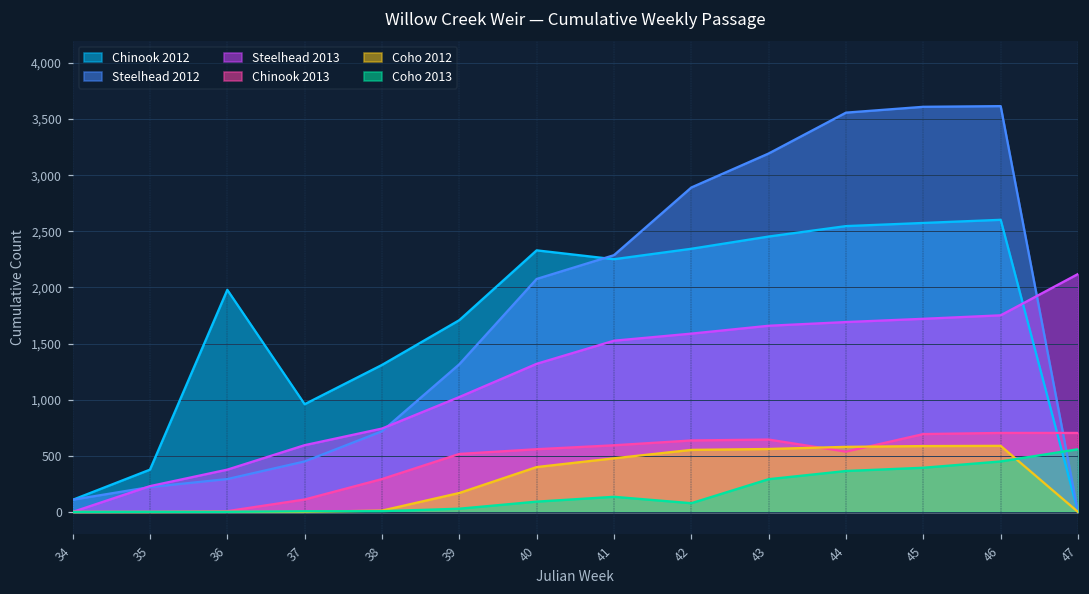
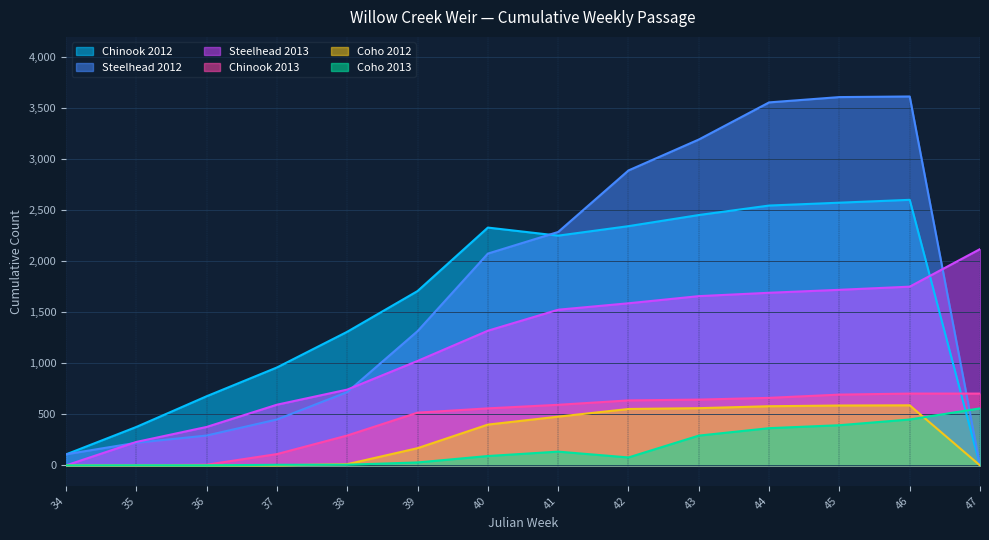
Chinook 2012, 36: 1,980 -> 680
Chinook 2013, 44: 540 -> 660
